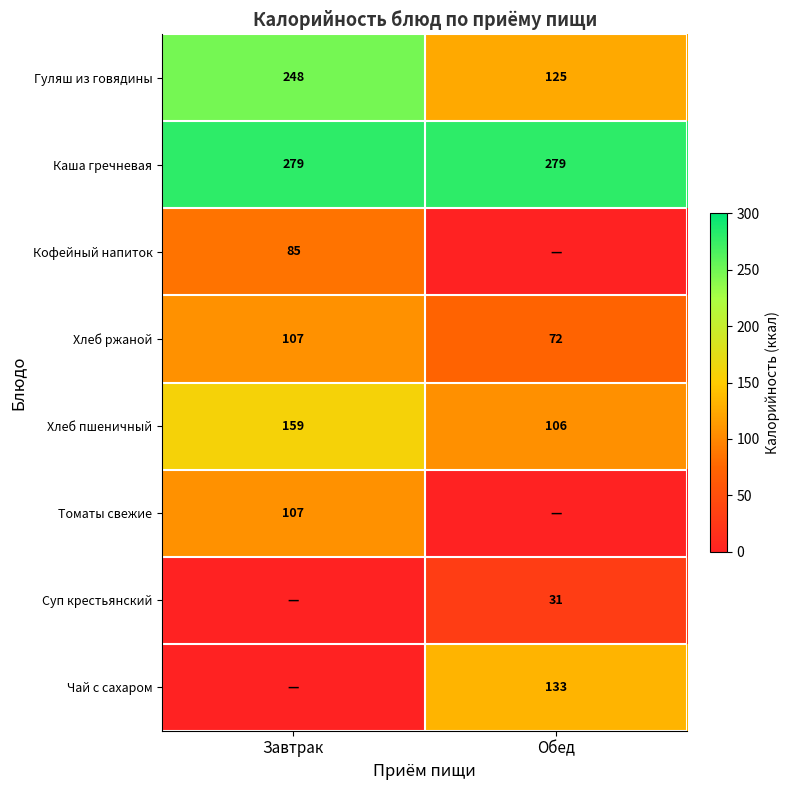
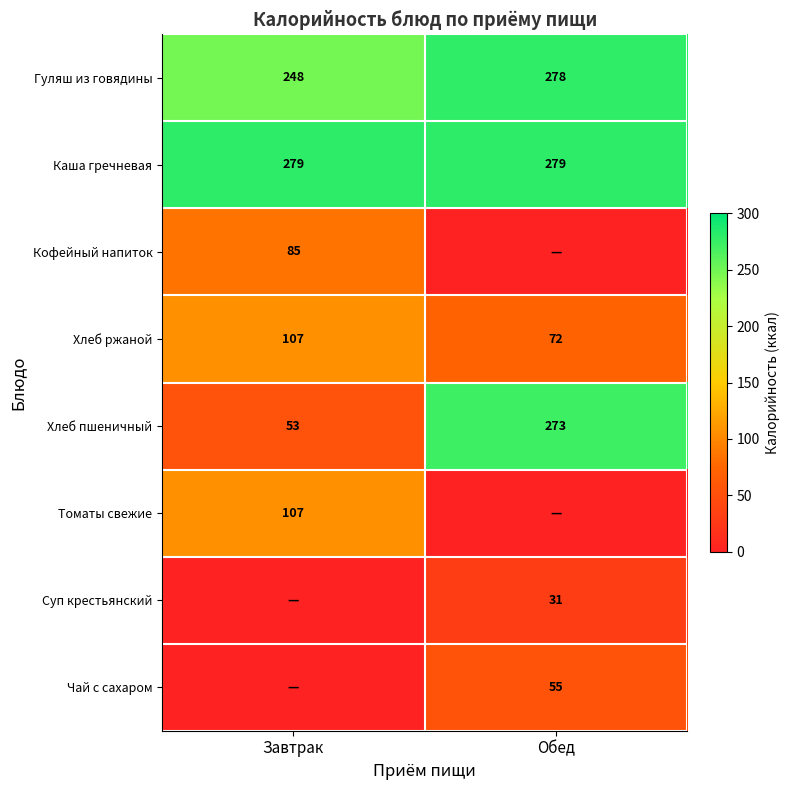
Гуляш из говядины, Обед: 125 -> 278
Хлеб пшеничный, Завтрак: 159 -> 53
Хлеб пшеничный, Обед: 106 -> 273
Чай с сахаром, Обед: 133 -> 55
